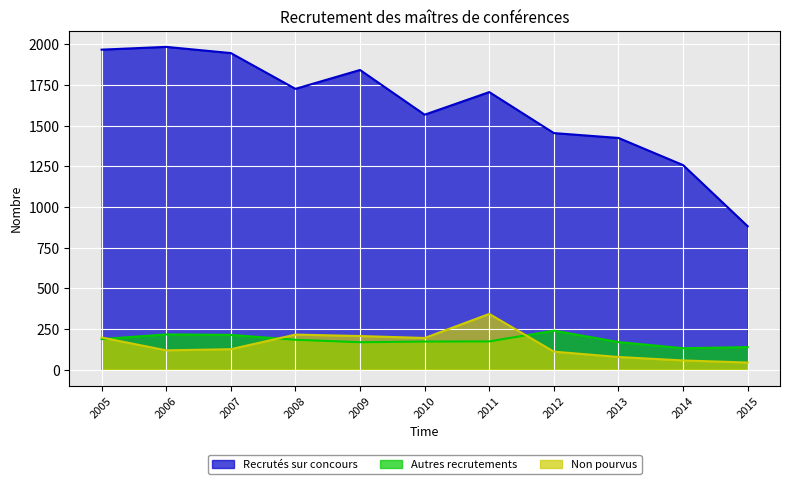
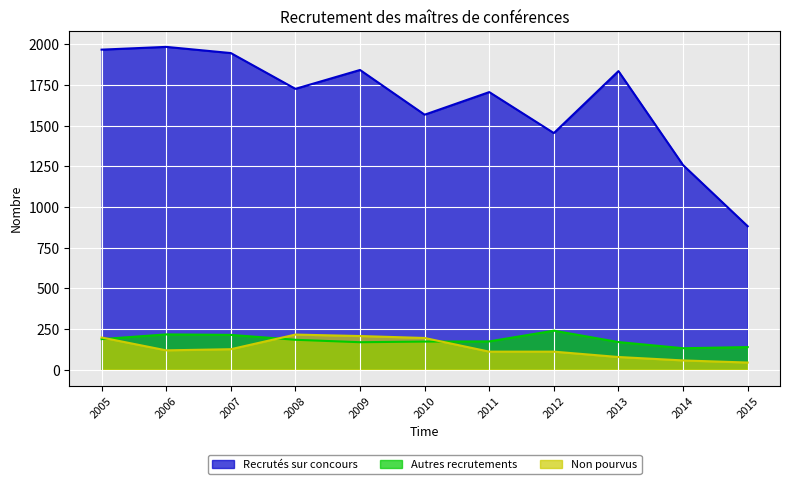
Non pourvus, 2011: 340 -> 110
Recrutés sur concours, 2013: 1420 -> 1840
